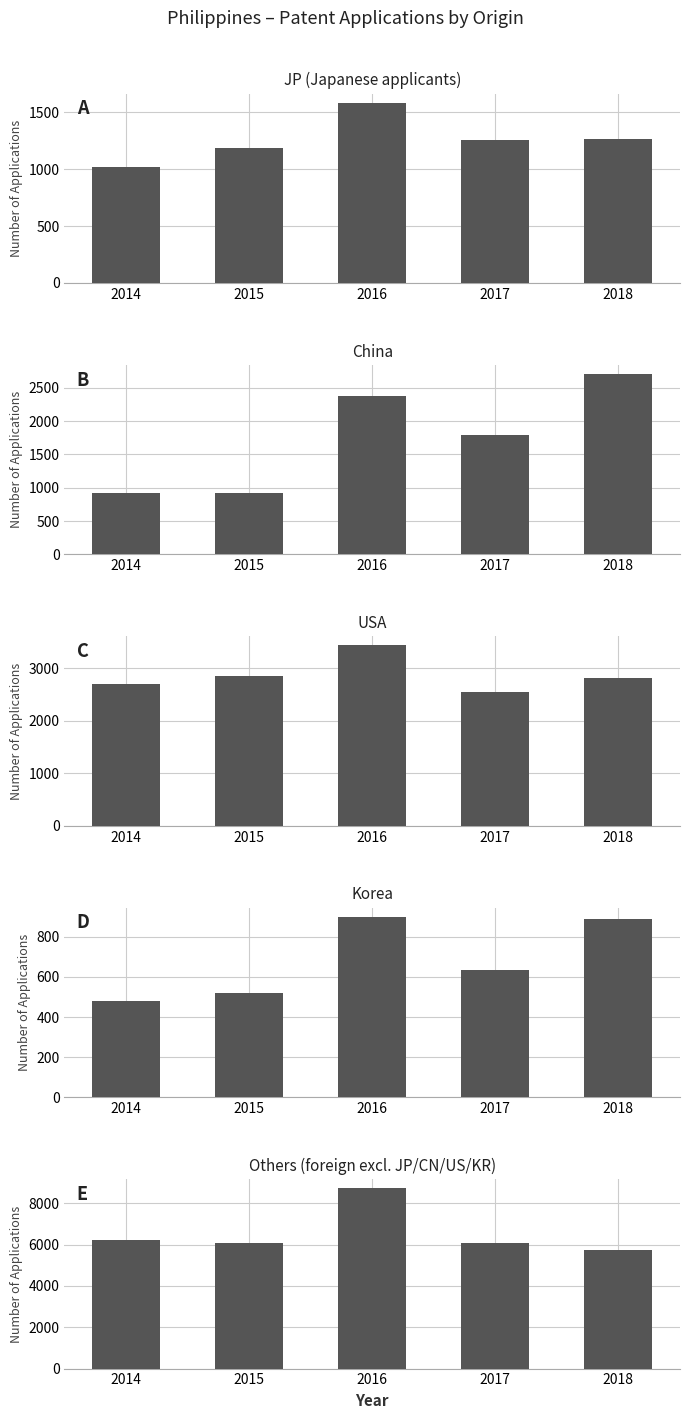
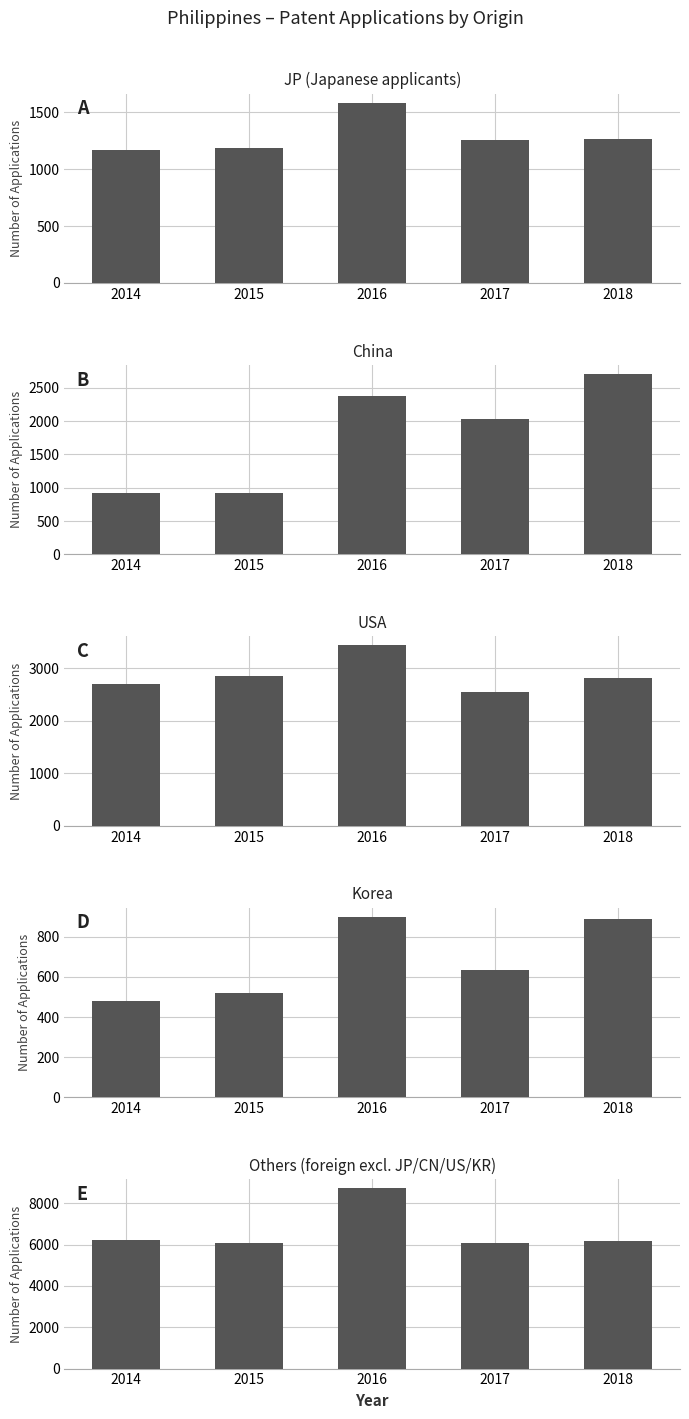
JP (Japanese applicants), 2014: 1020 -> 1170
China, 2017: 1800 -> 2000
Others (foreign excl. JP/CN/US/KR), 2018: 5800 -> 6200
